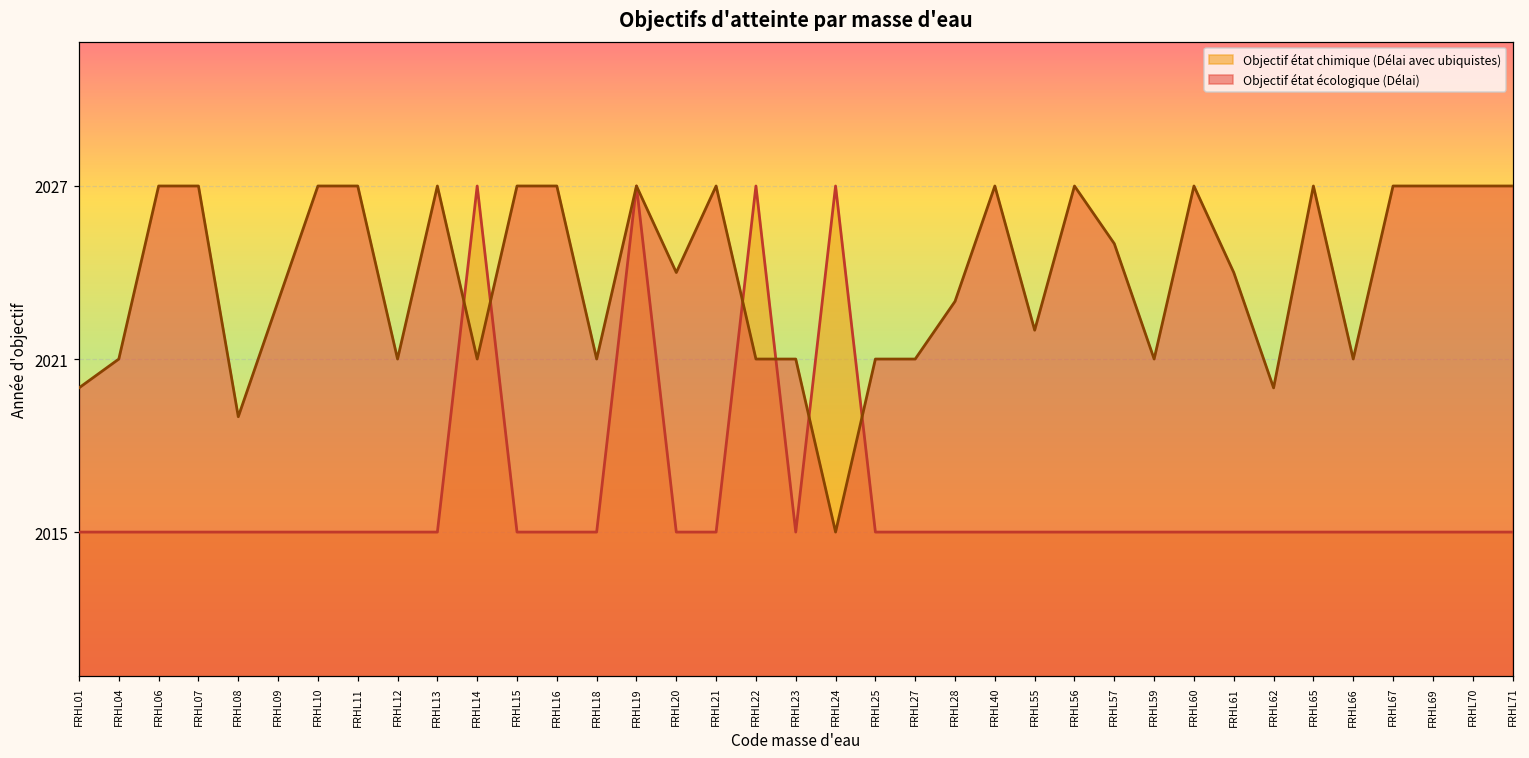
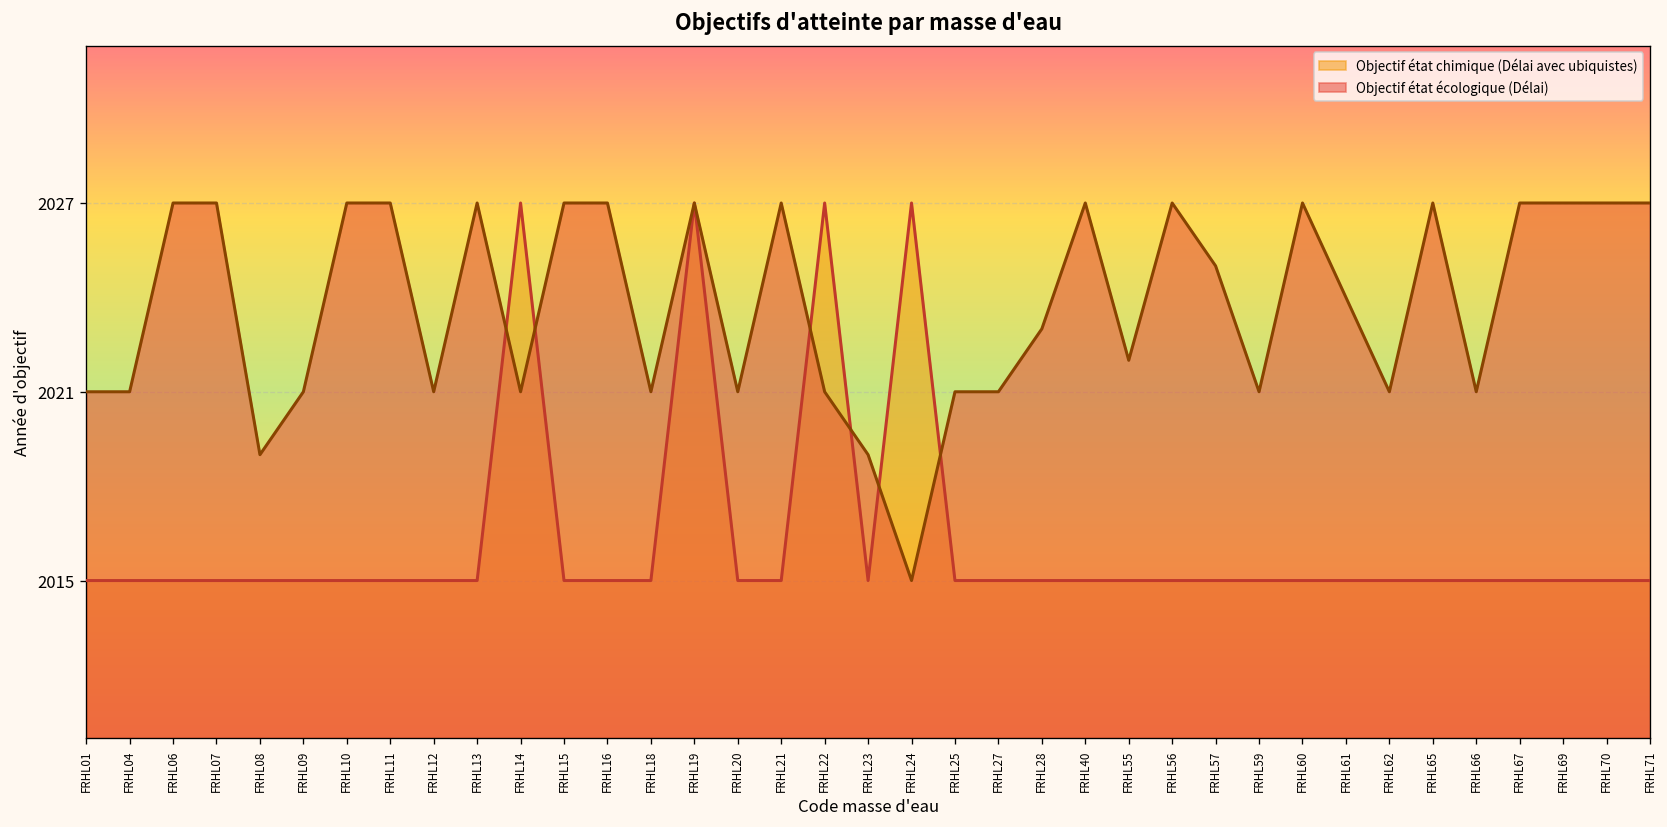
Objectif état écologique (Délai), FRHL01: 2020 -> 2021
Objectif état écologique (Délai), FRHL09: 2023 -> 2021
Objectif état écologique (Délai), FRHL20: 2024 -> 2021
Objectif état écologique (Délai), FRHL23: 2021 -> 2019
Objectif état écologique (Délai), FRHL62: 2020 -> 2021
